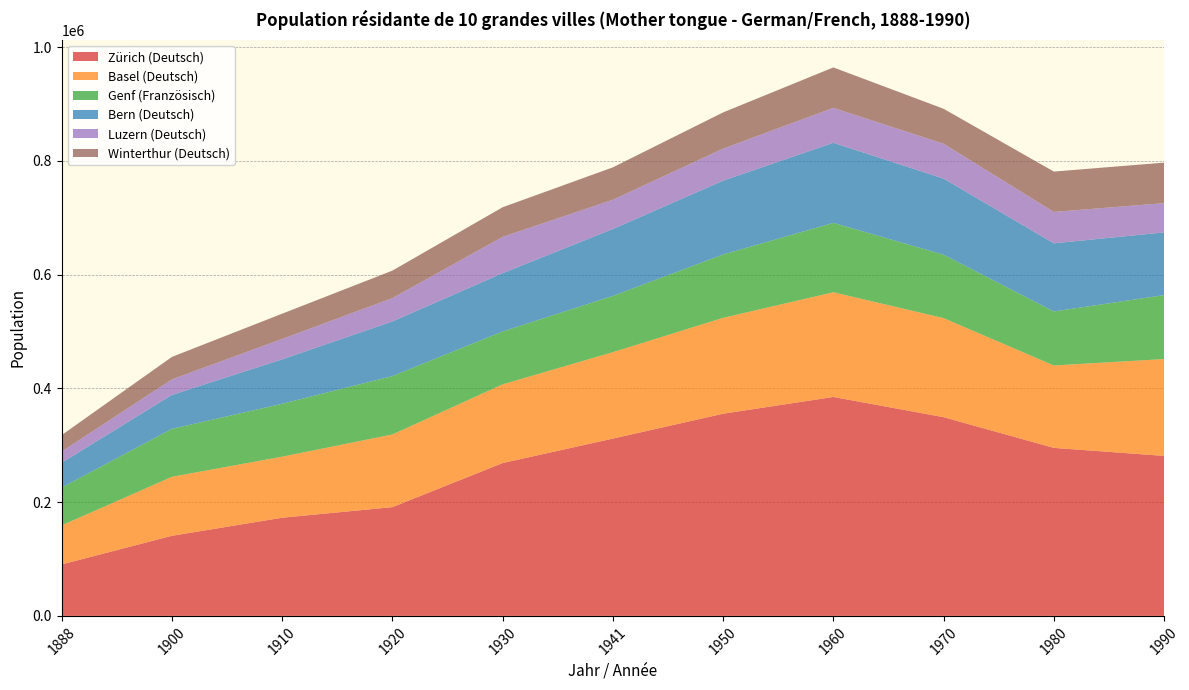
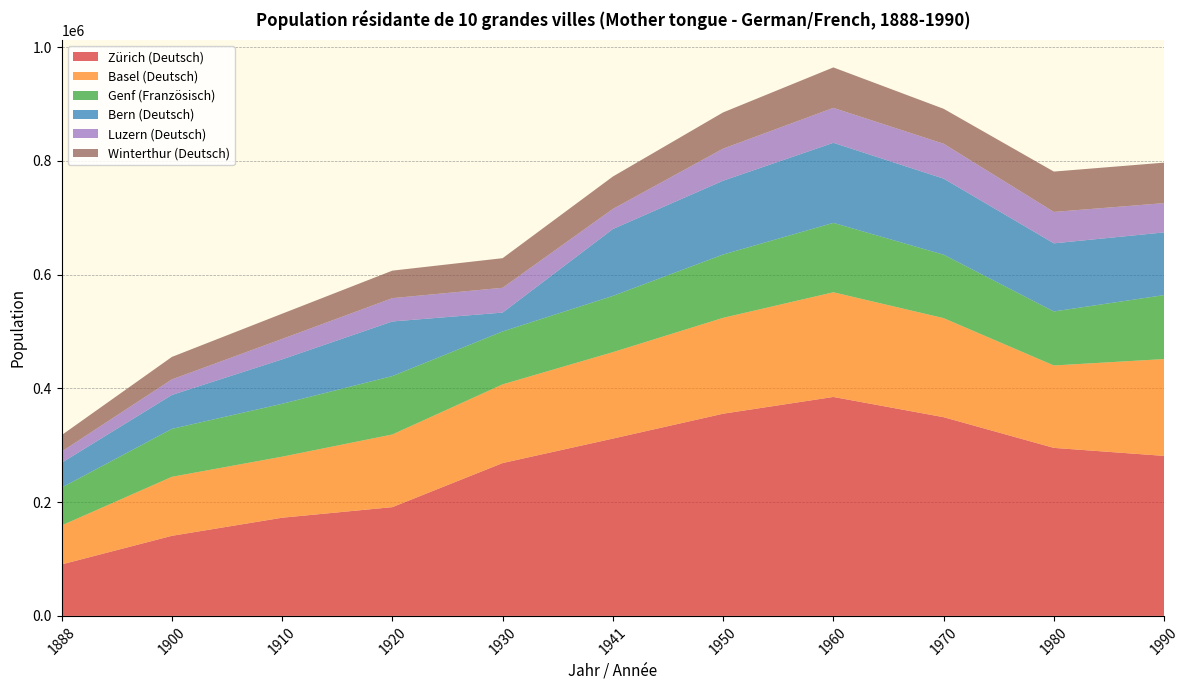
Bern (Deutsch), 1930: 100000 -> 30000
Luzern (Deutsch), 1930: 60000 -> 40000
Luzern (Deutsch), 1941: 50000 -> 40000
